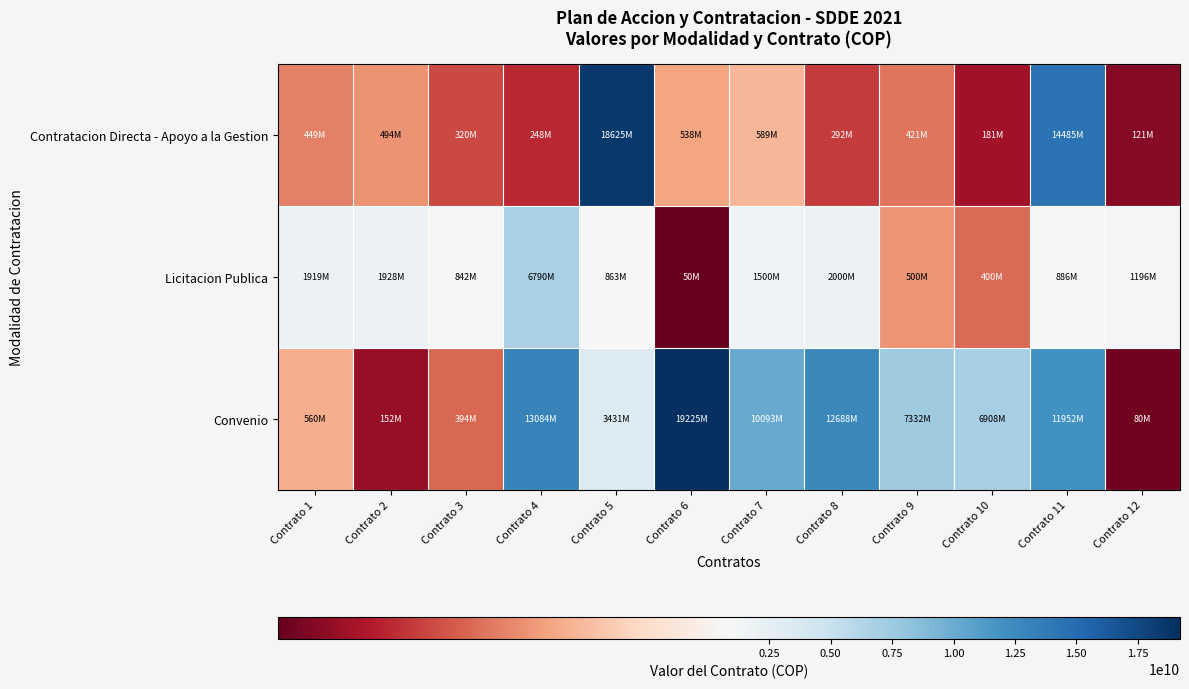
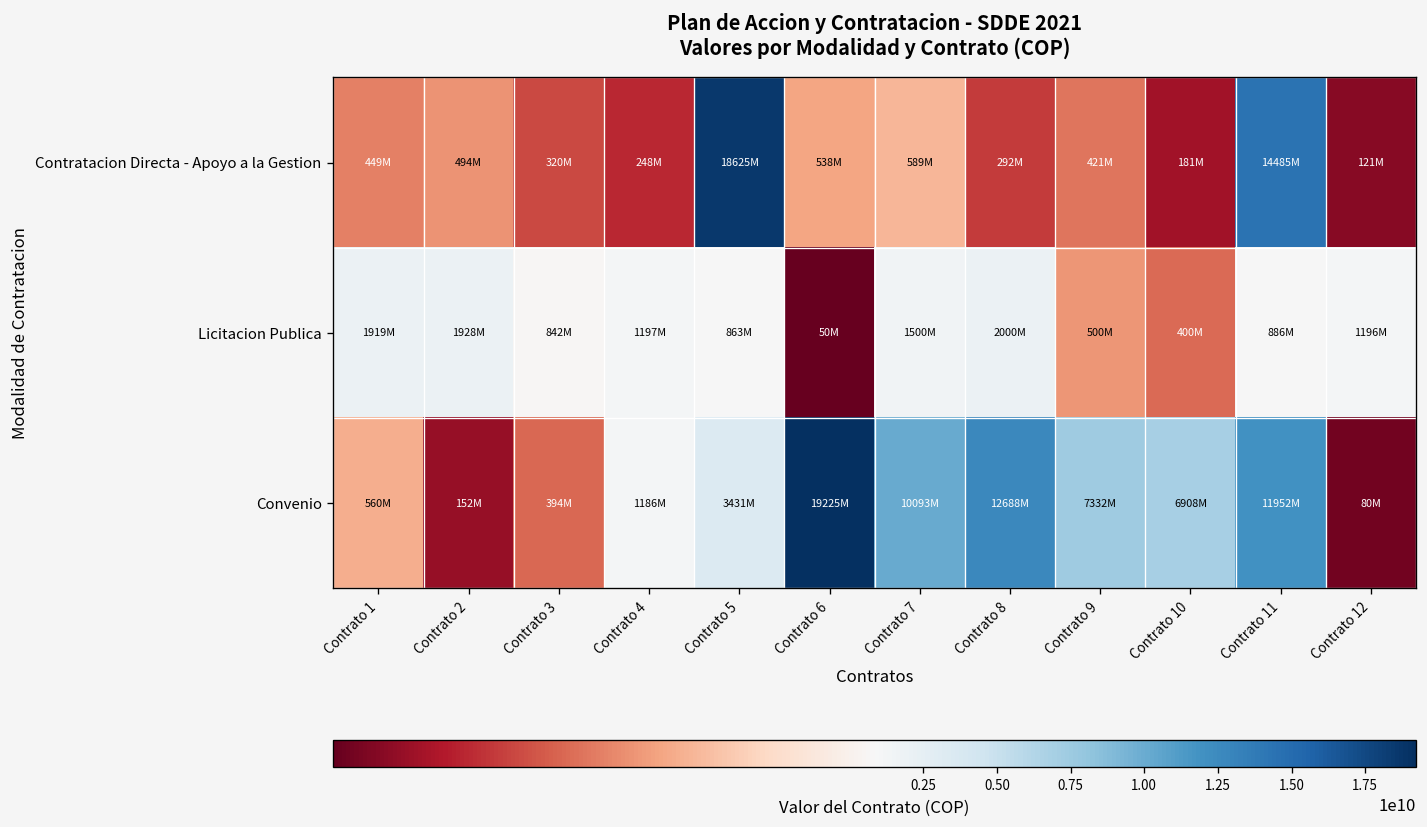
Licitacion Publica, Contrato 4: 6790M -> 1197M
Convenio, Contrato 4: 13084M -> 1186M
